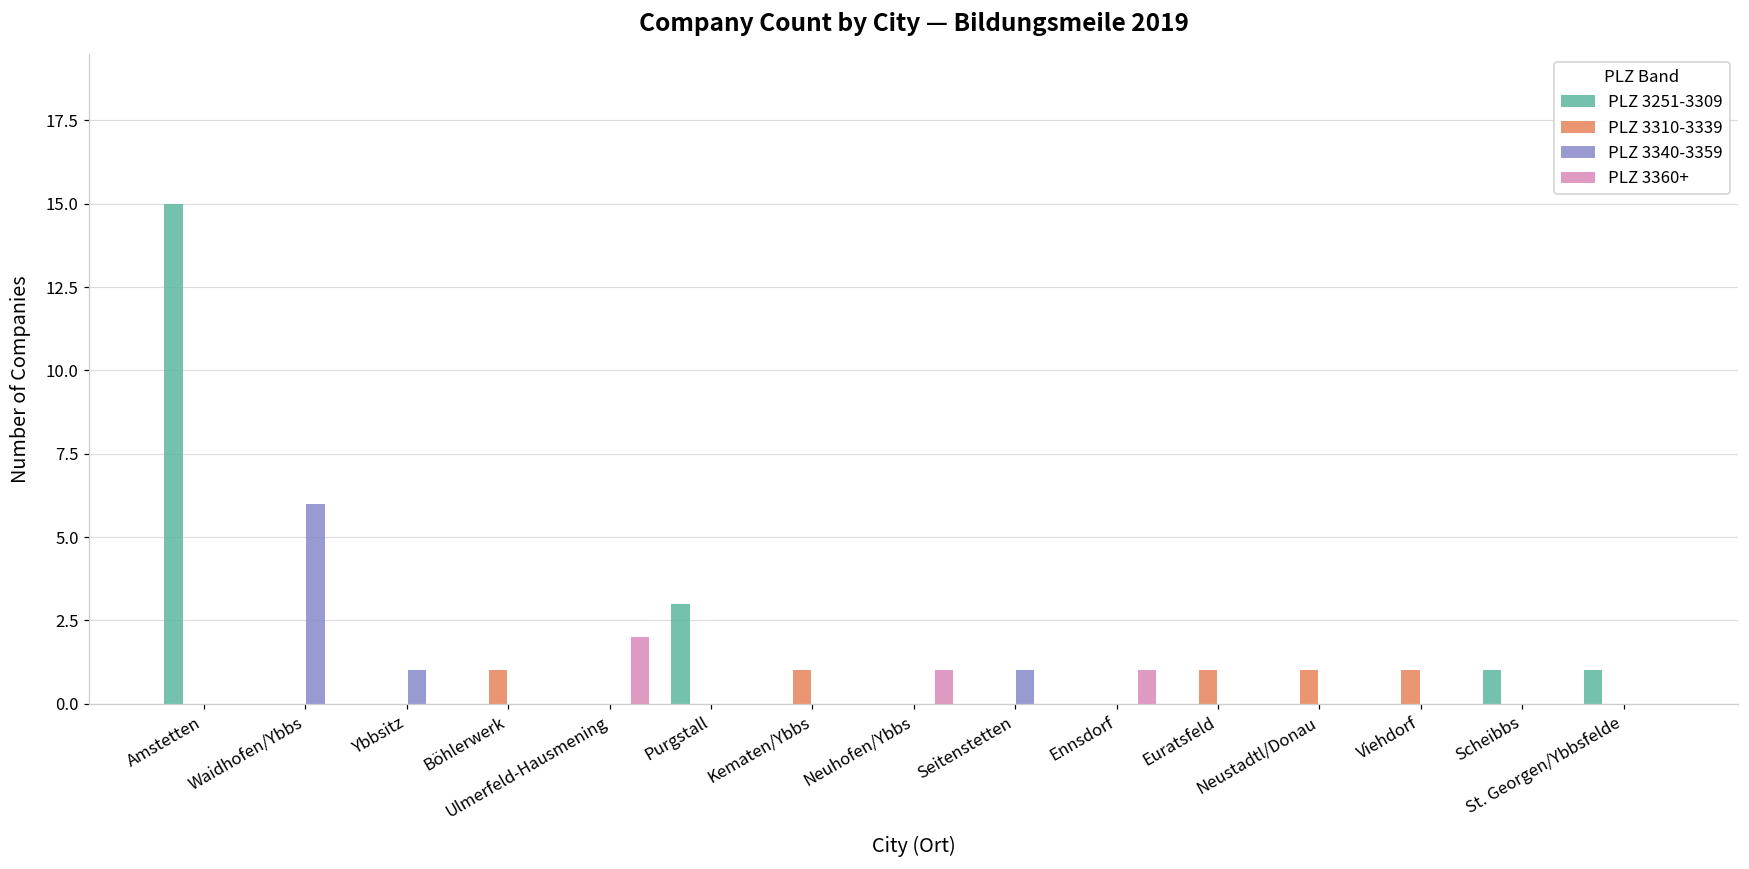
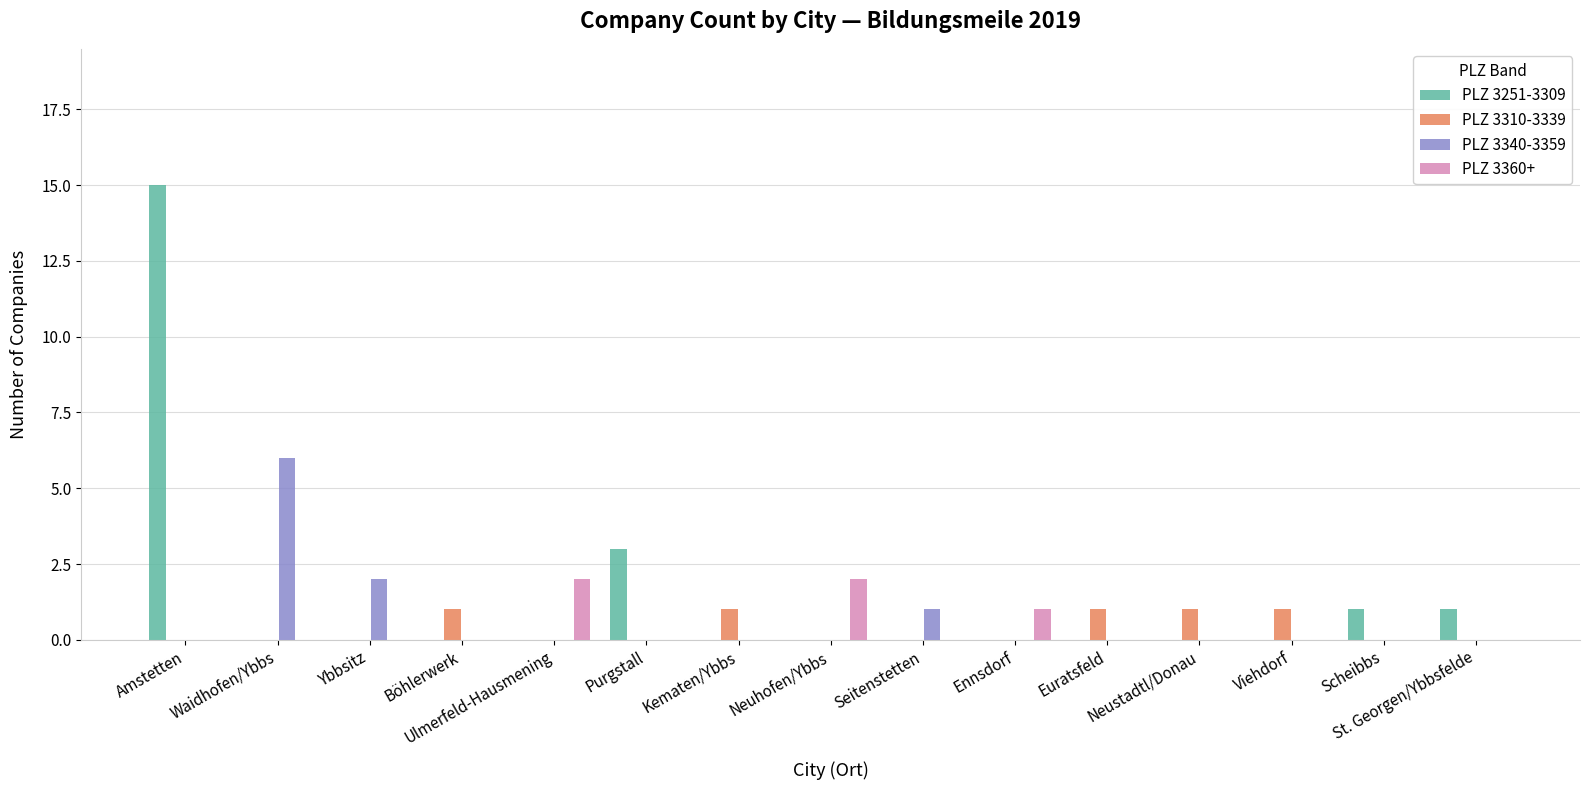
PLZ 3340-3359, Ybbsitz: 1 -> 2
PLZ 3360+, Neuhofen/Ybbs: 1 -> 2
